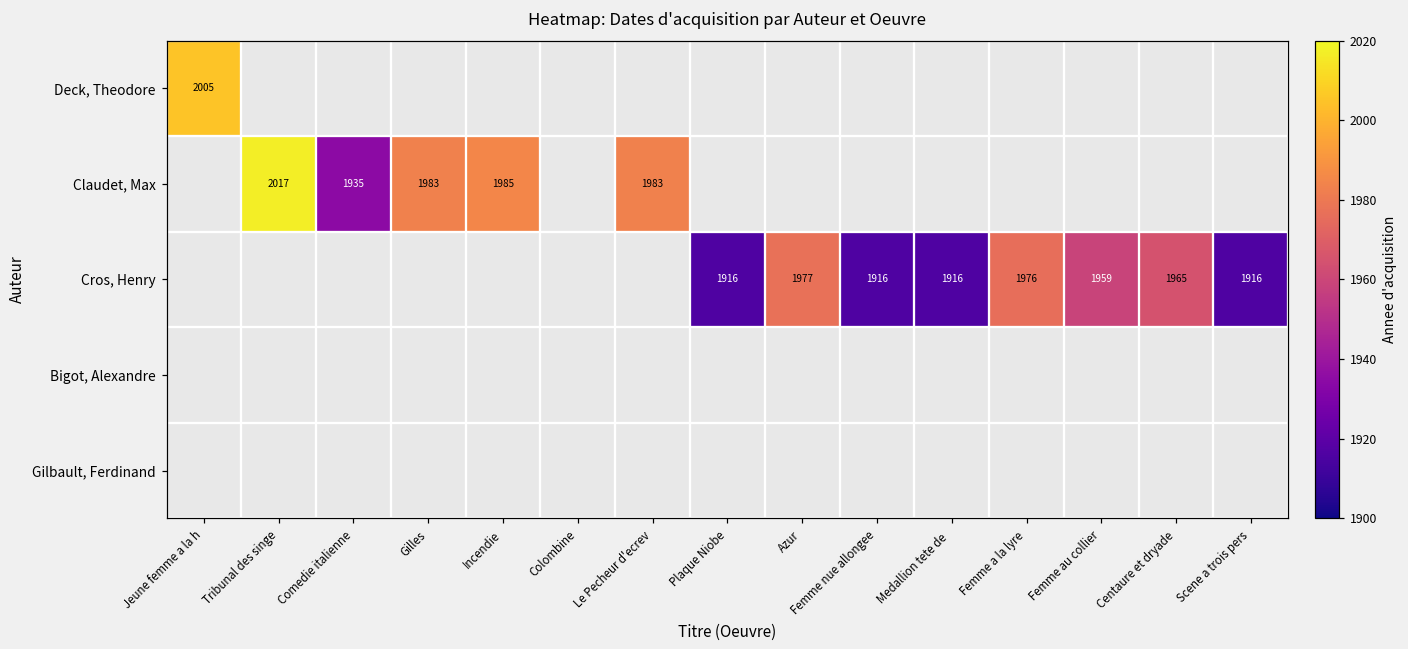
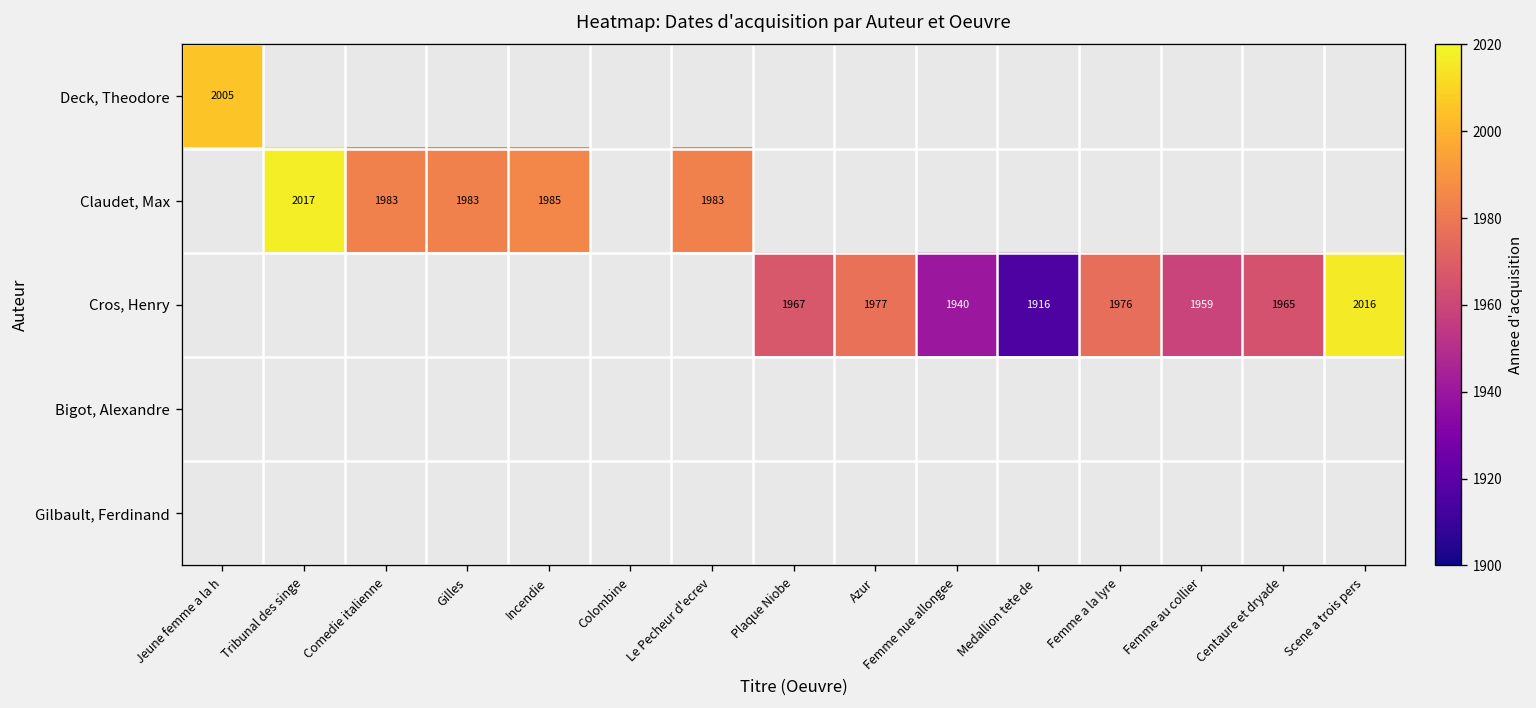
Claudet, Max, Comedie italienne: 1935 -> 1983
Cros, Henry, Plaque Niobe: 1916 -> 1967
Cros, Henry, Femme nue allongee: 1916 -> 1940
Cros, Henry, Scene a trois pers: 1916 -> 2016
